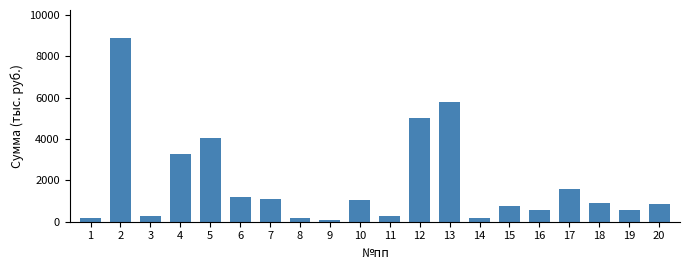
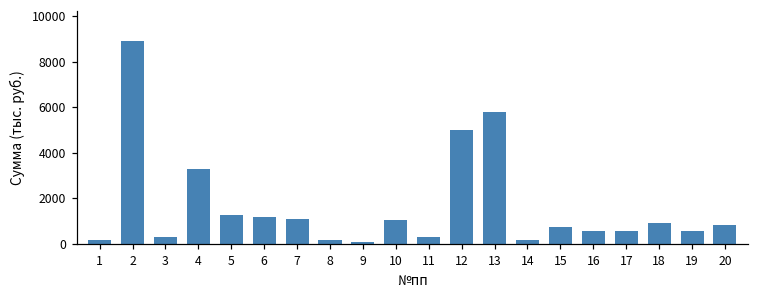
5: 4100 -> 1300
17: 1600 -> 600
